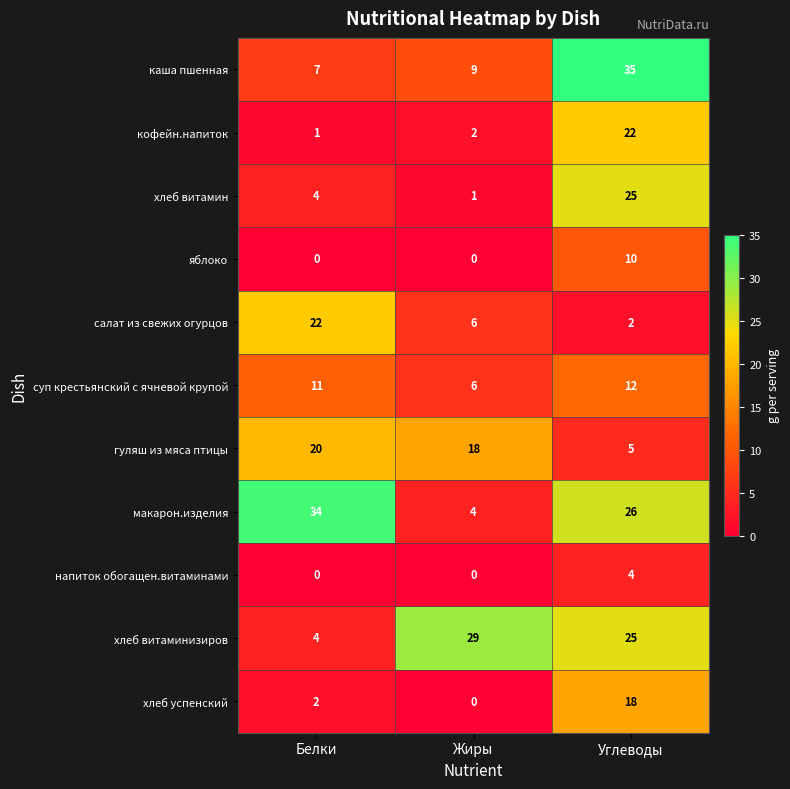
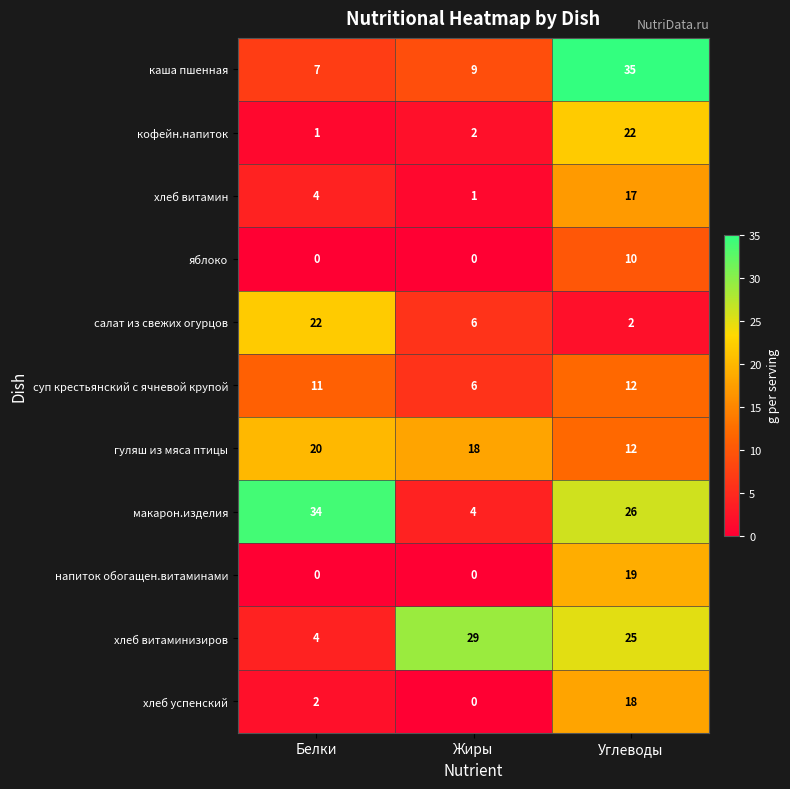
хлеб витамин, Углеводы: 25 -> 17
гуляш из мяса птицы, Углеводы: 5 -> 12
напиток обогащен.витаминами, Углеводы: 4 -> 19
